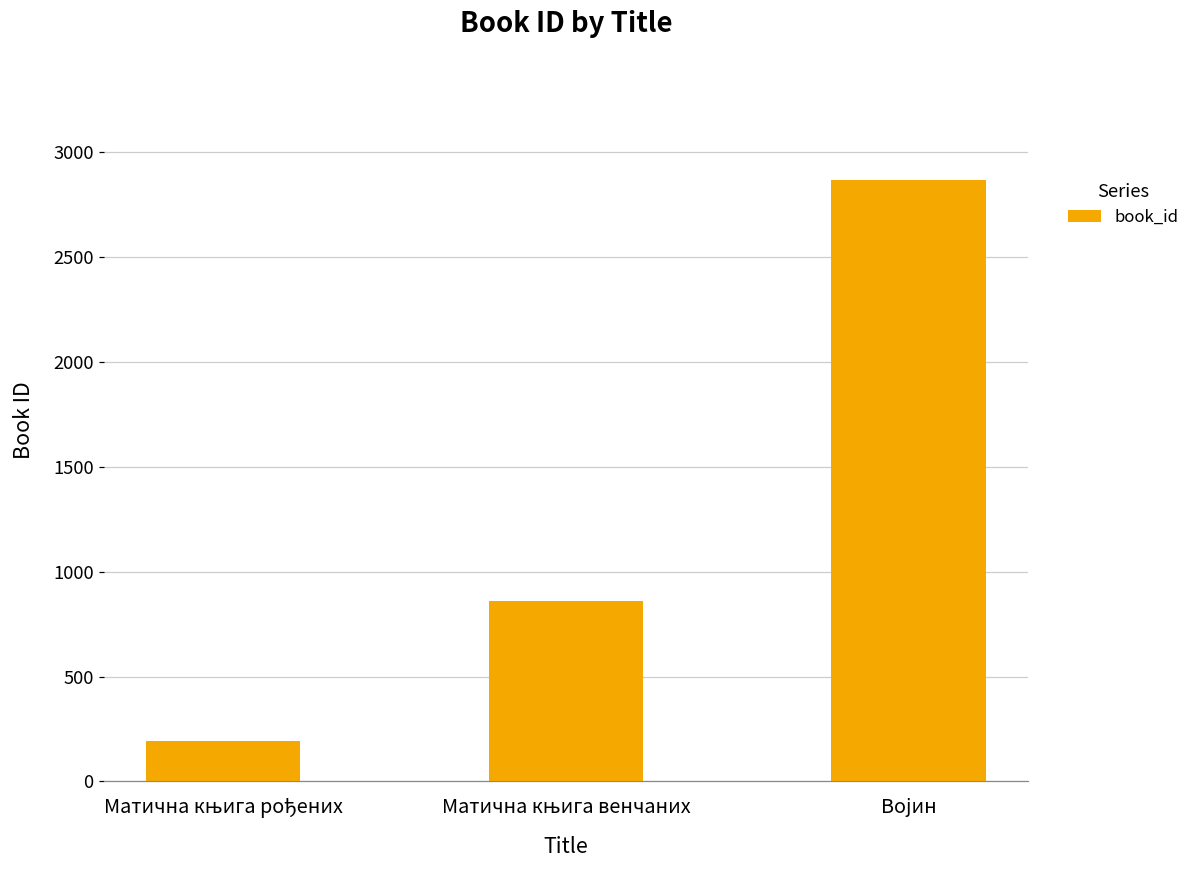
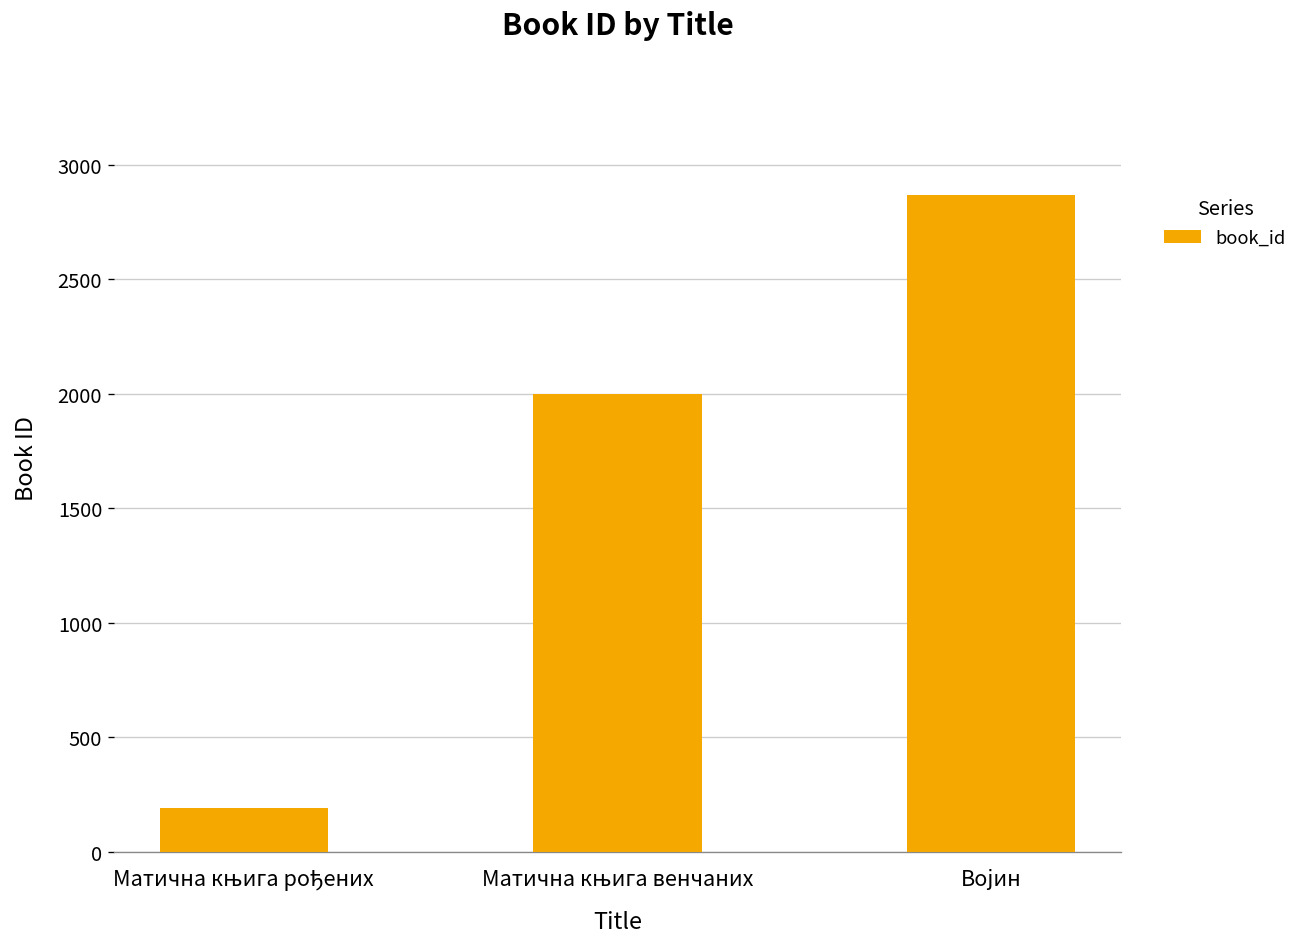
Матична књига венчаних: 860 -> 2000
